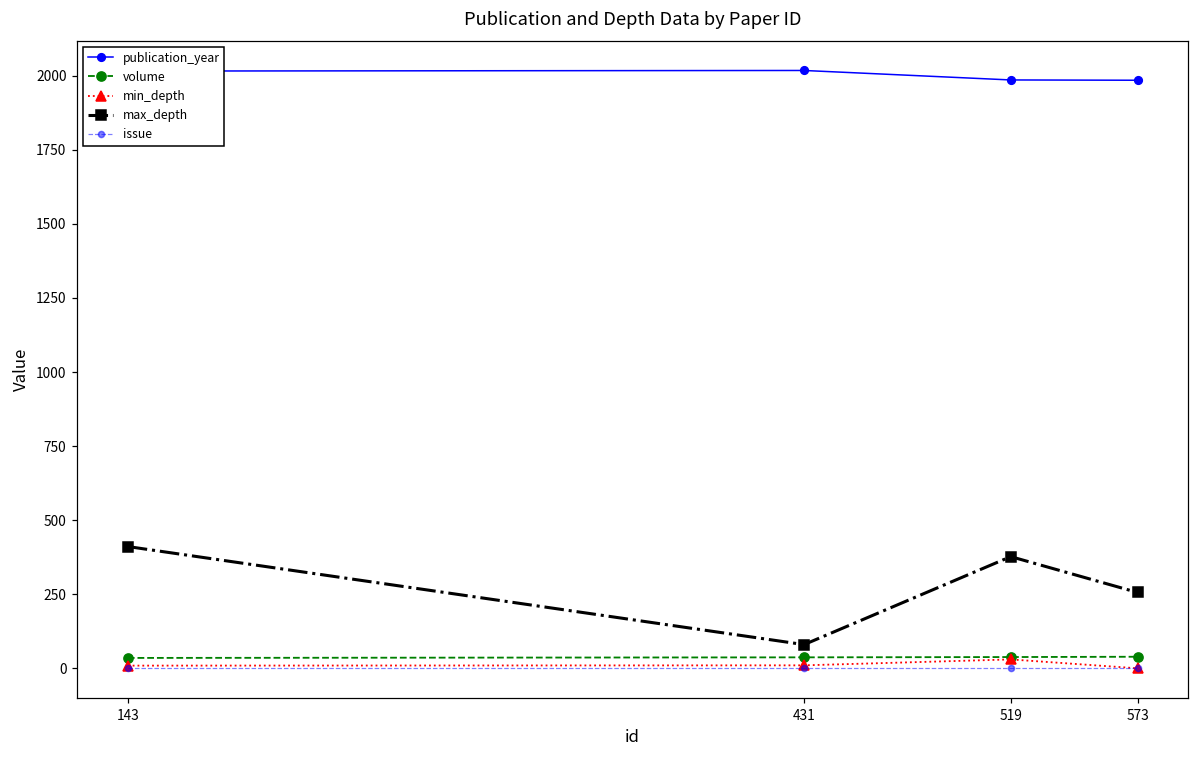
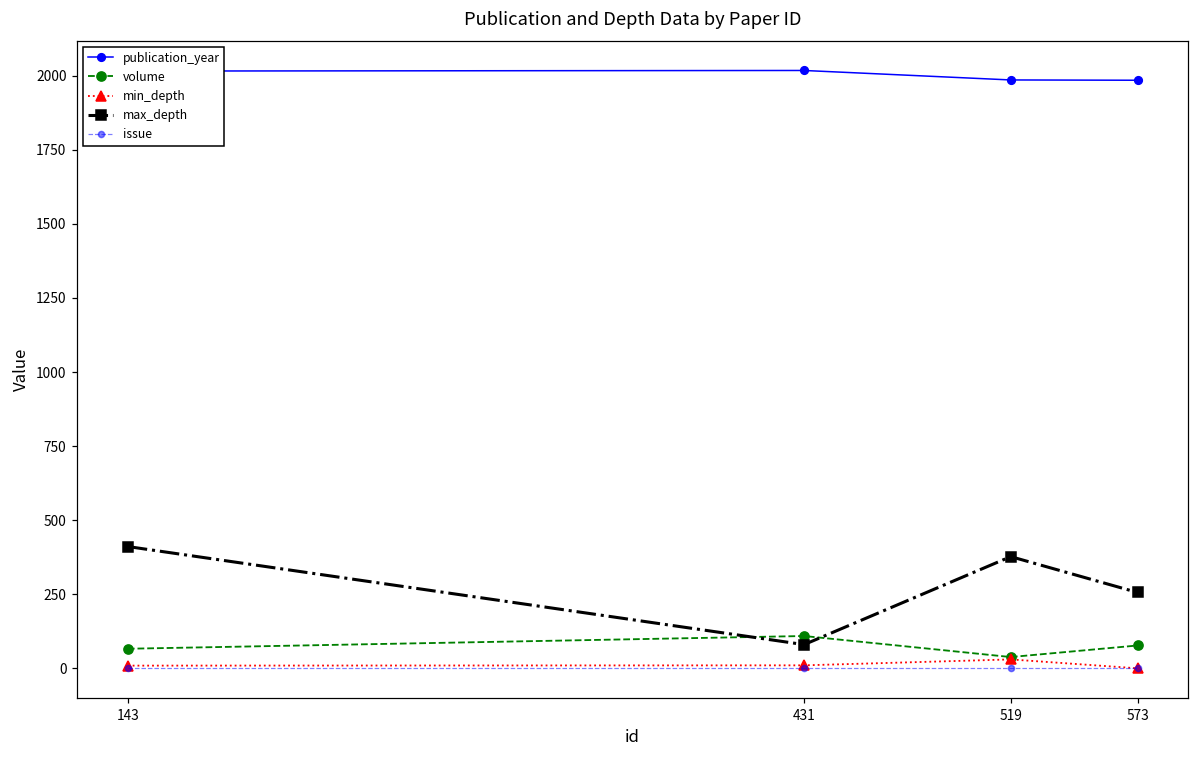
volume, 143: 40 -> 70
volume, 431: 40 -> 110
volume, 573: 40 -> 80
